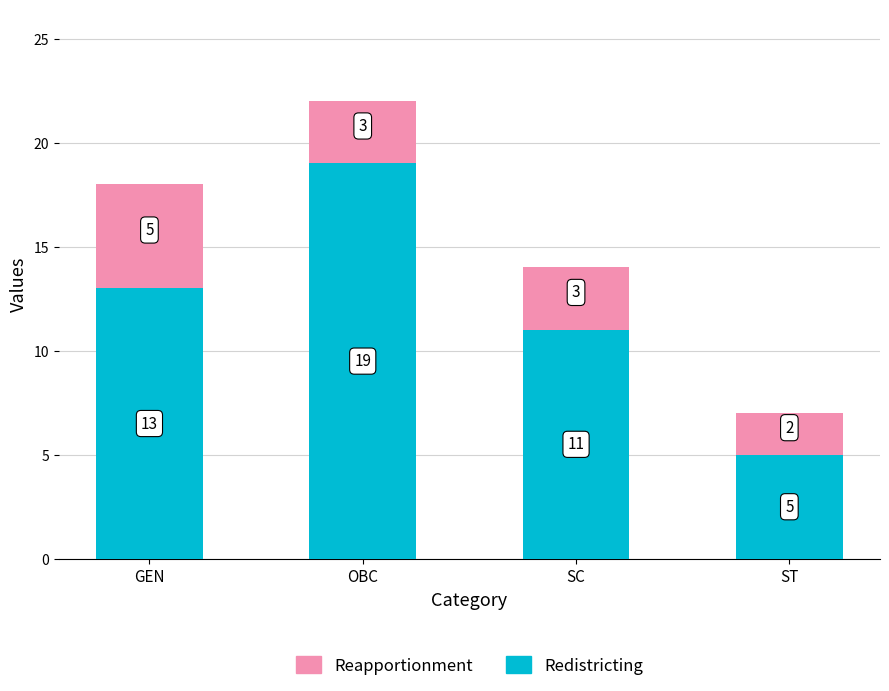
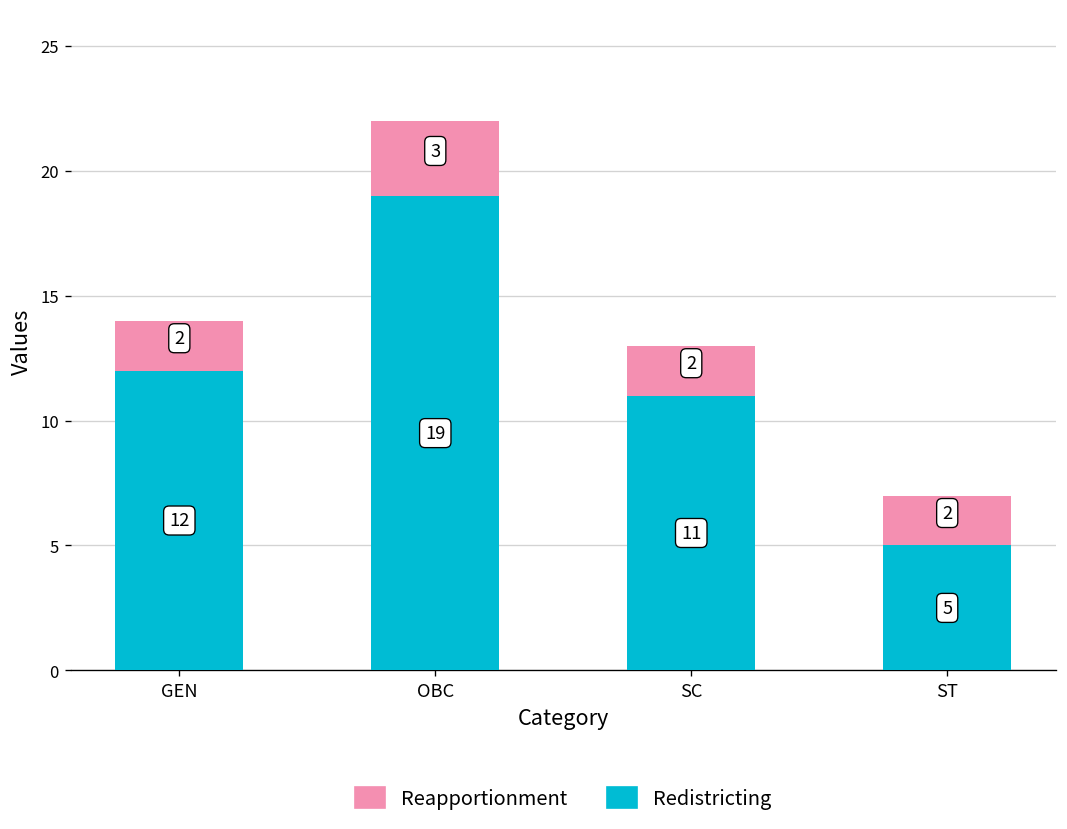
Redistricting, GEN: 13 -> 12
Reapportionment, GEN: 5 -> 2
Reapportionment, SC: 3 -> 2
